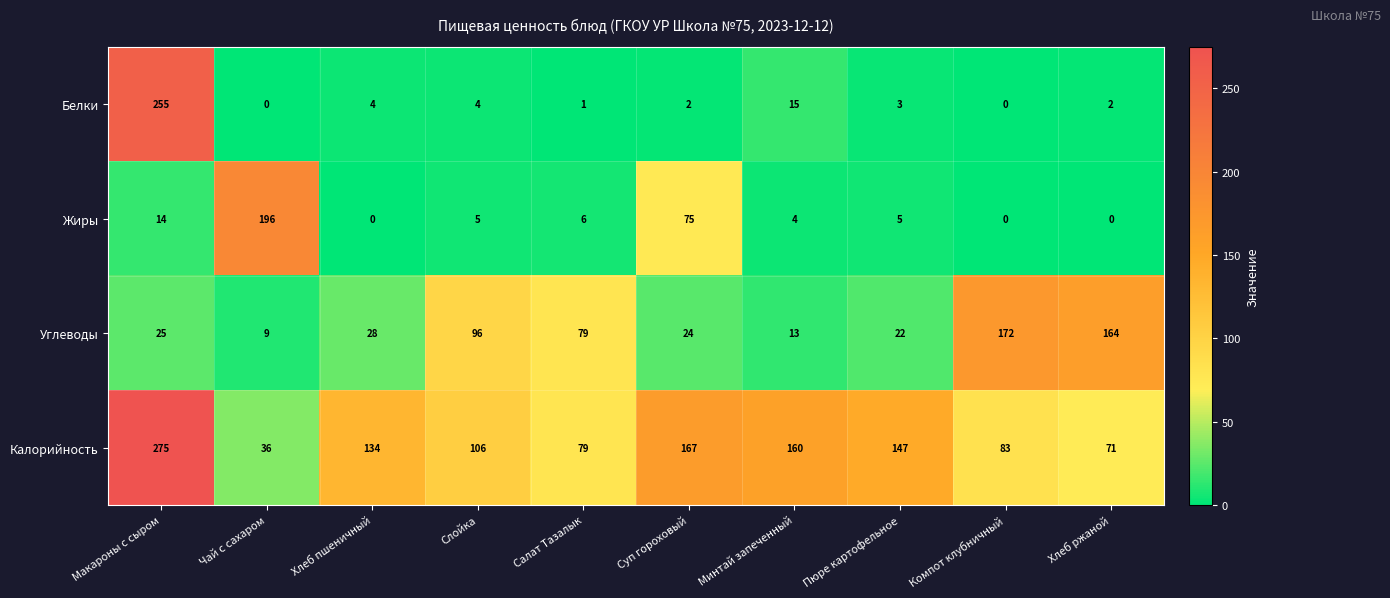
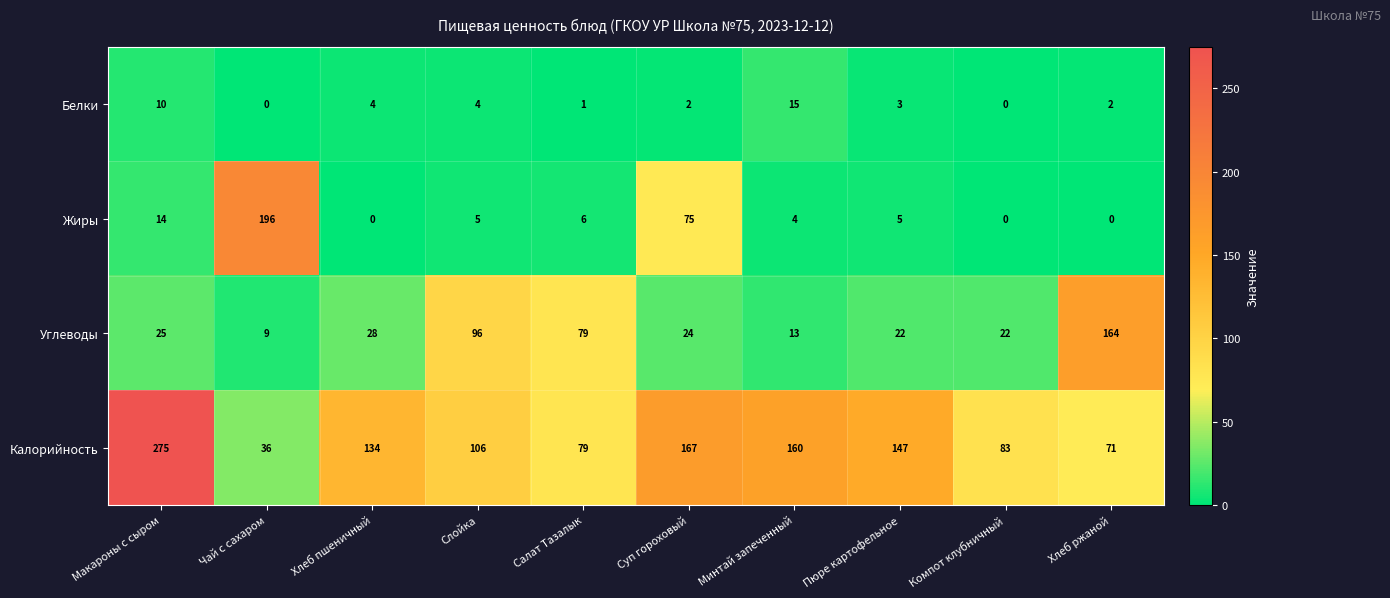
Белки, Макароны с сыром: 255 -> 10
Углеводы, Компот клубничный: 172 -> 22
